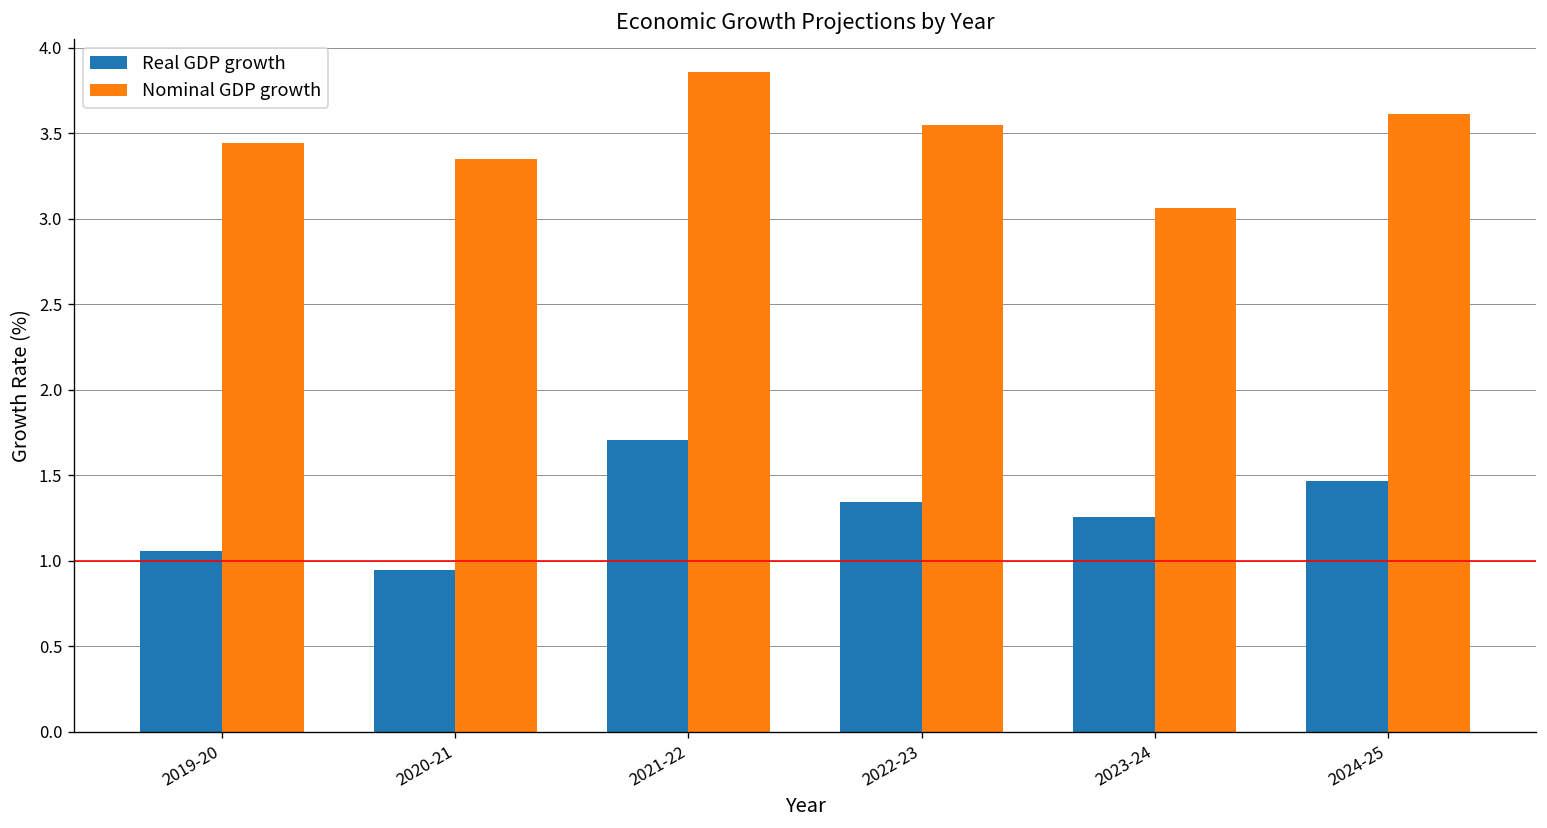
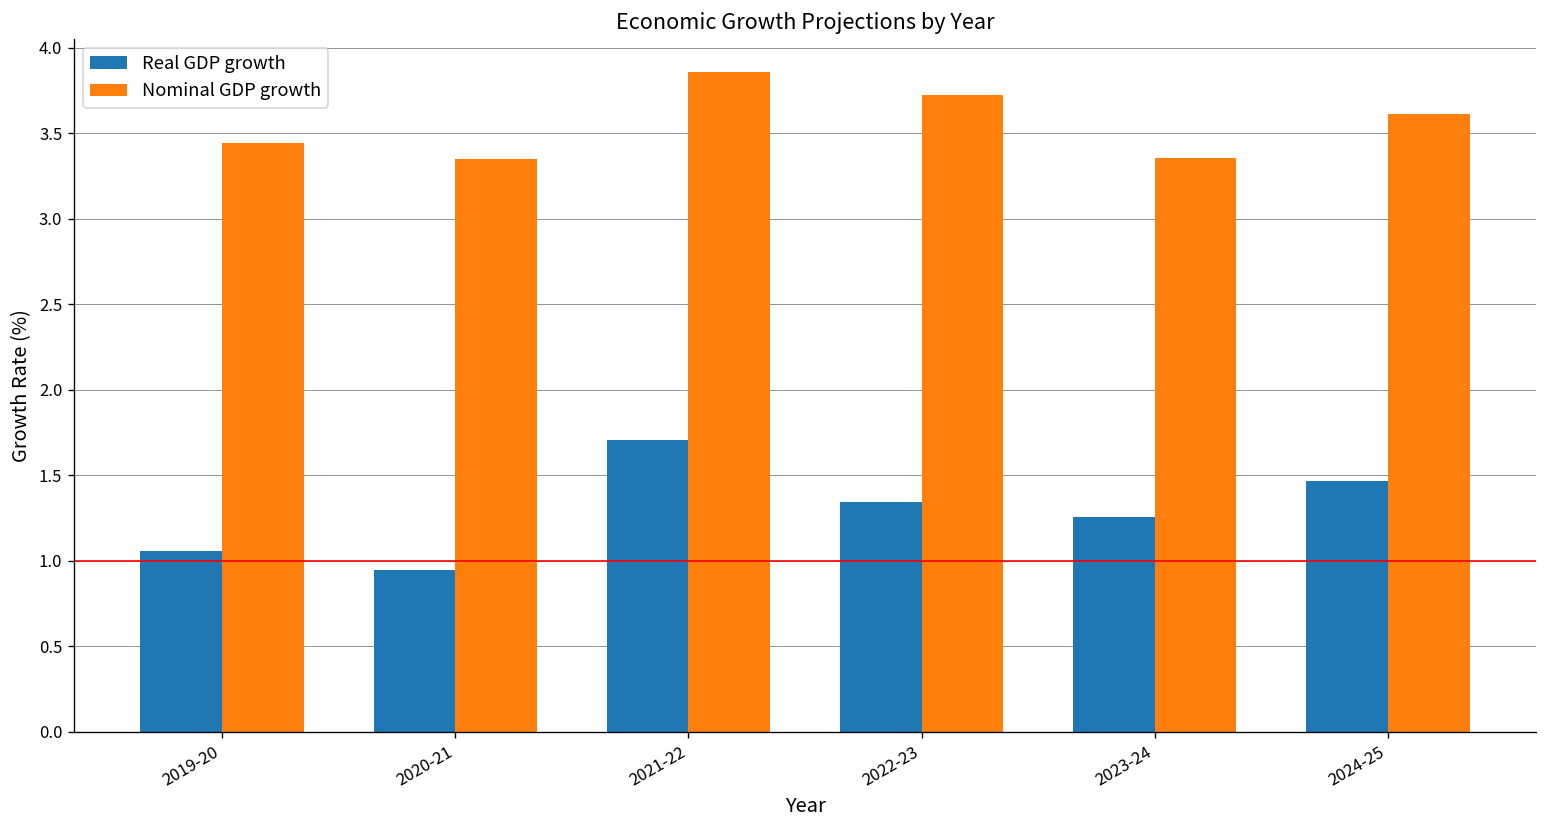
Nominal GDP growth, 2022-23: 3.55 -> 3.72
Nominal GDP growth, 2023-24: 3.06 -> 3.36
